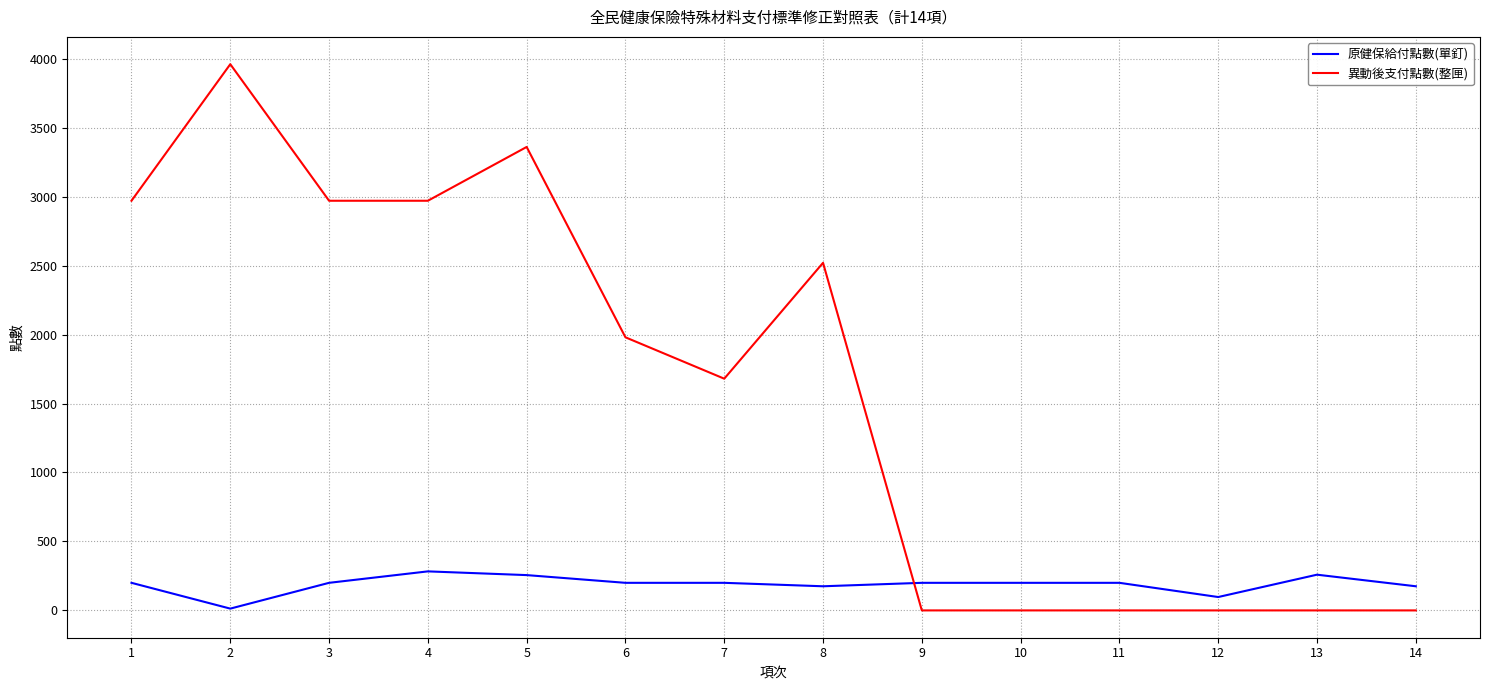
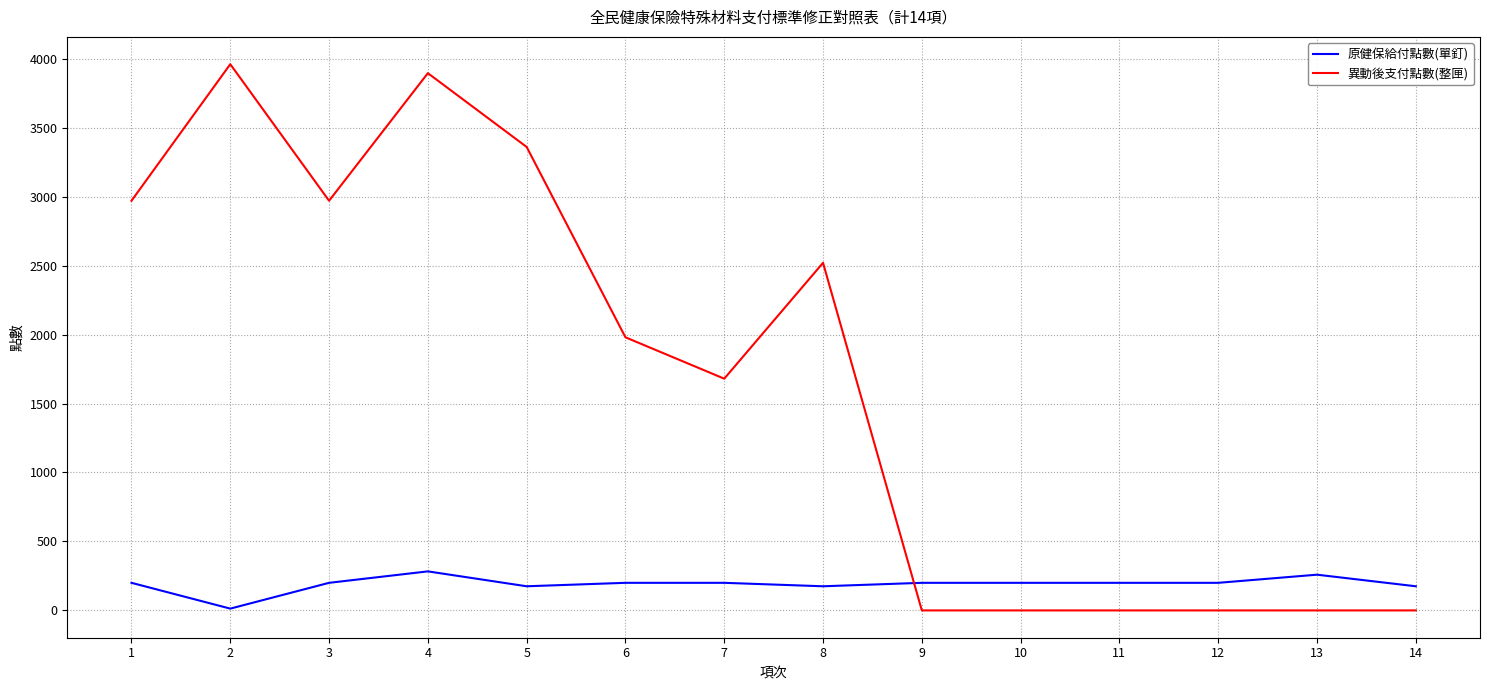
異動後支付點數(整匣), 4: 2970 -> 3900
原健保給付點數(單釘), 5: 260 -> 180
原健保給付點數(單釘), 12: 100 -> 200
